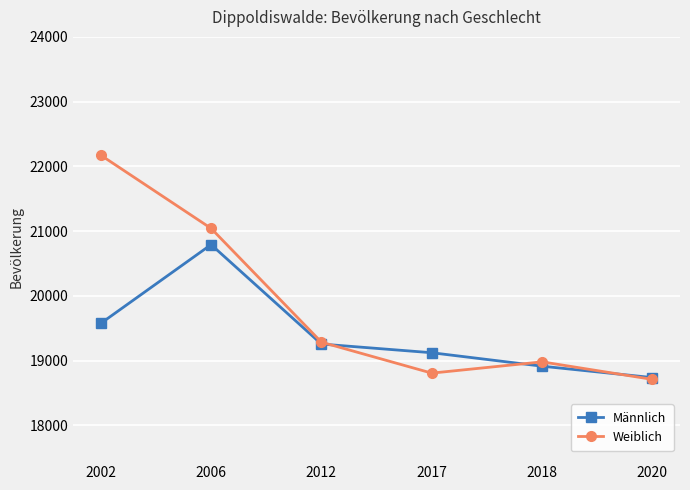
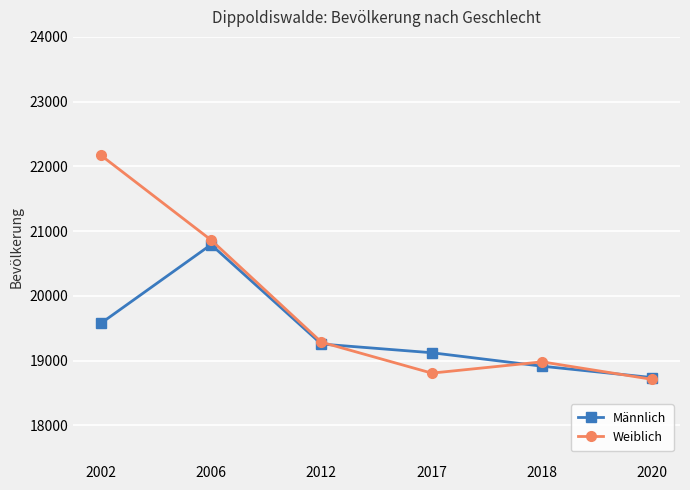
Weiblich, 2006: 21000 -> 20900
